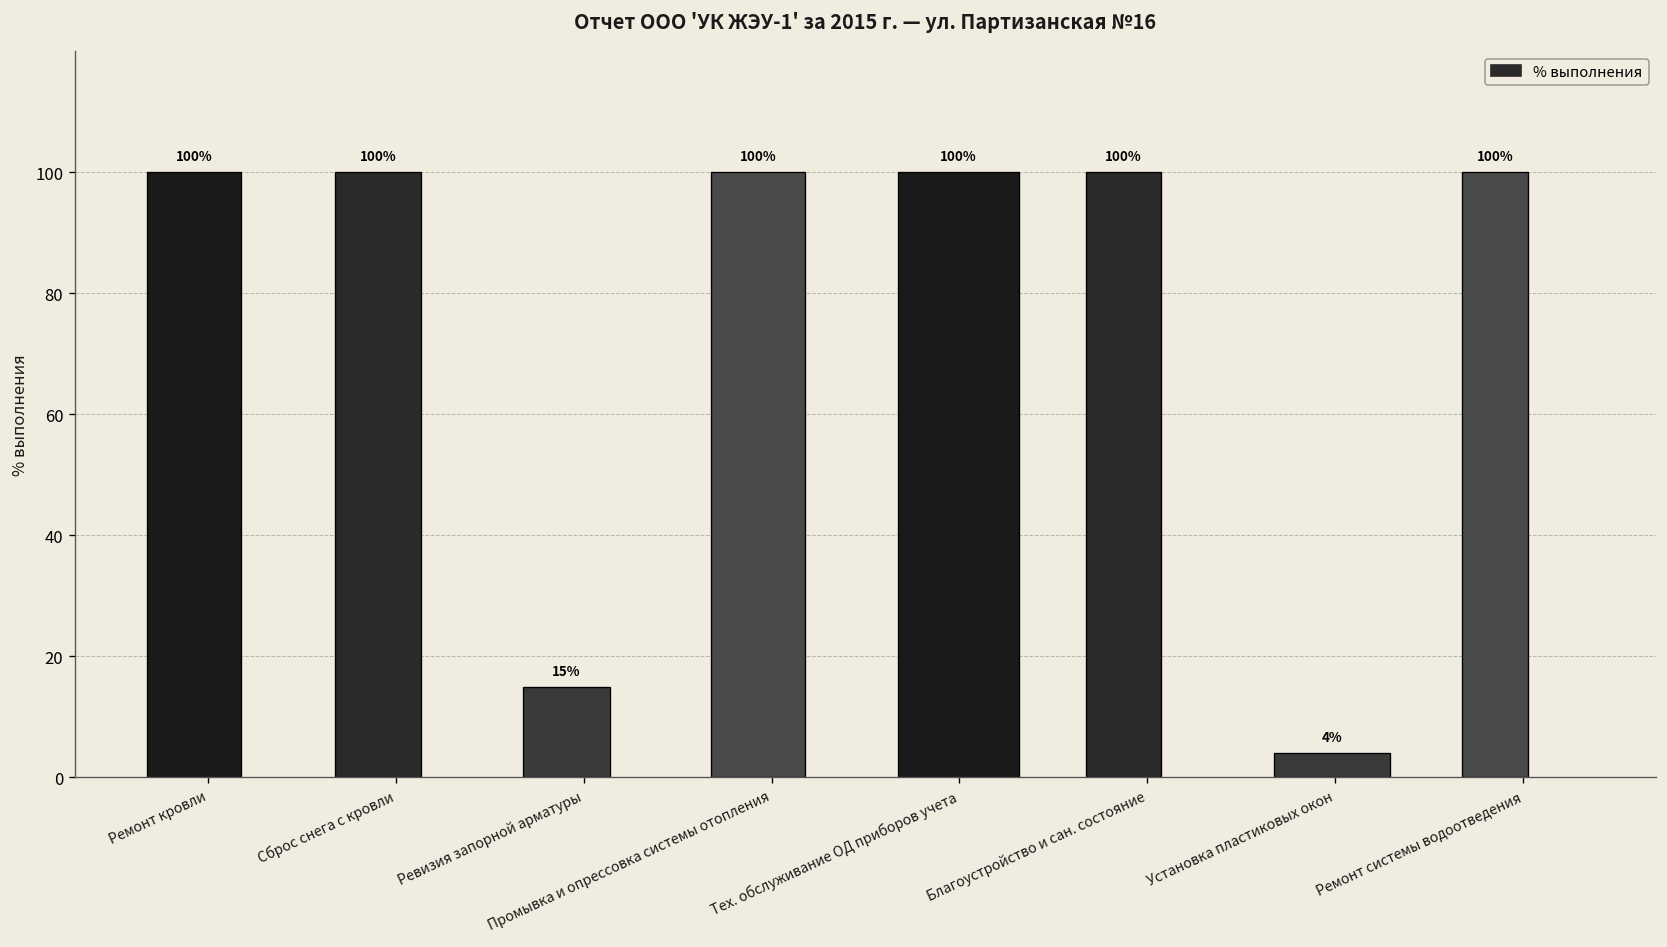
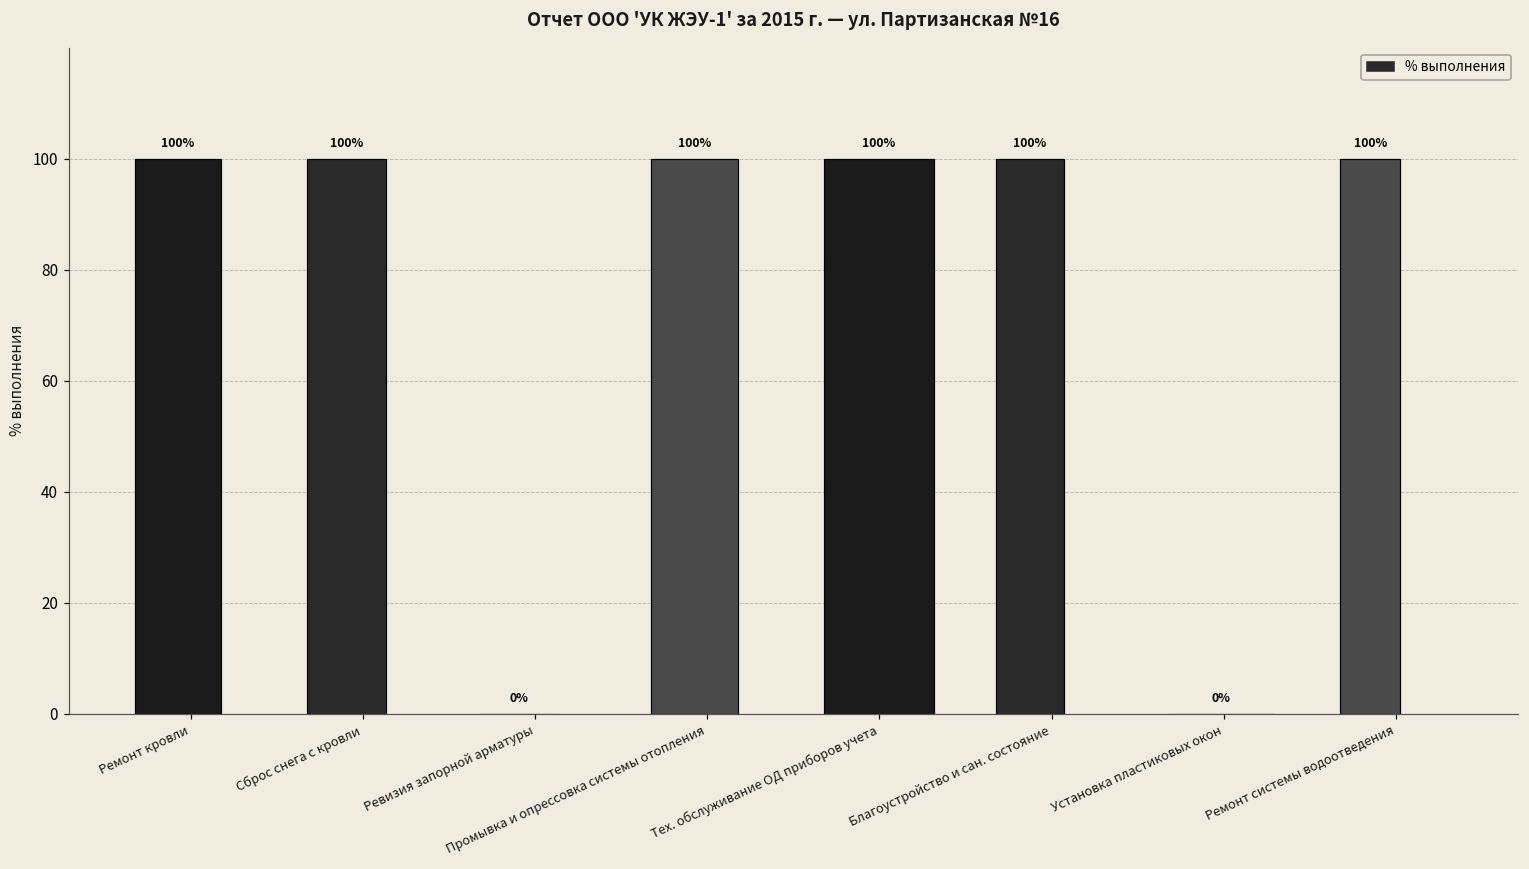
Ревизия запорной арматуры: 15% -> 0%
Установка пластиковых окон: 4% -> 0%
